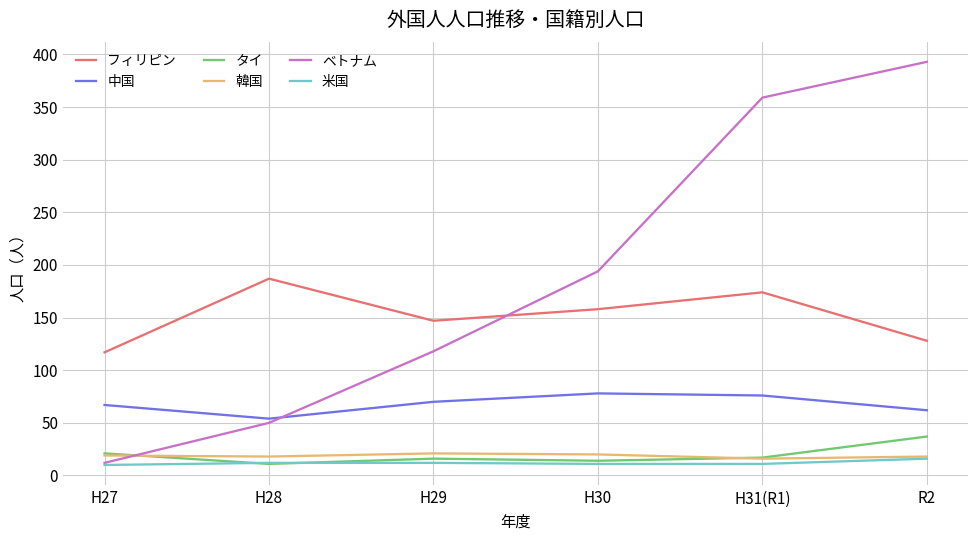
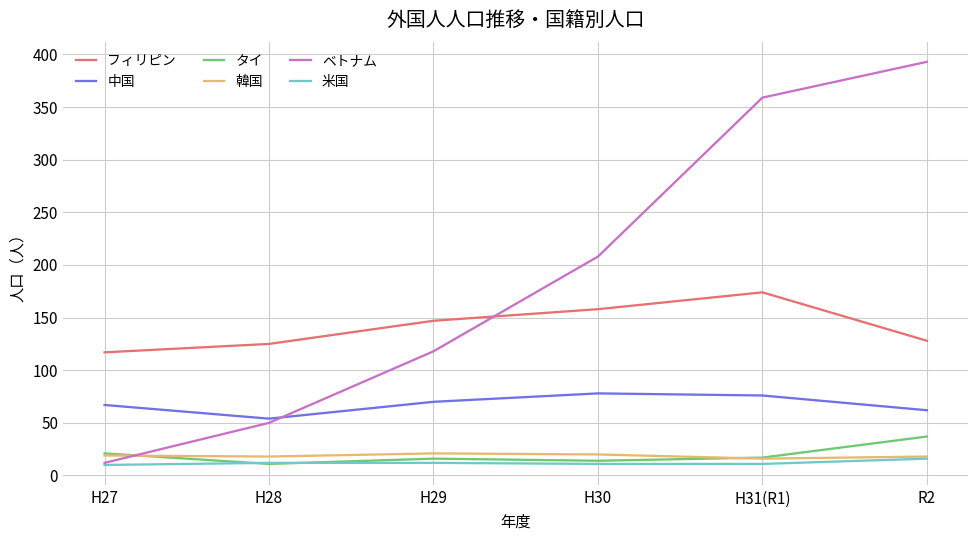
フィリピン, H28: 190 -> 130
ベトナム, H30: 190 -> 210
